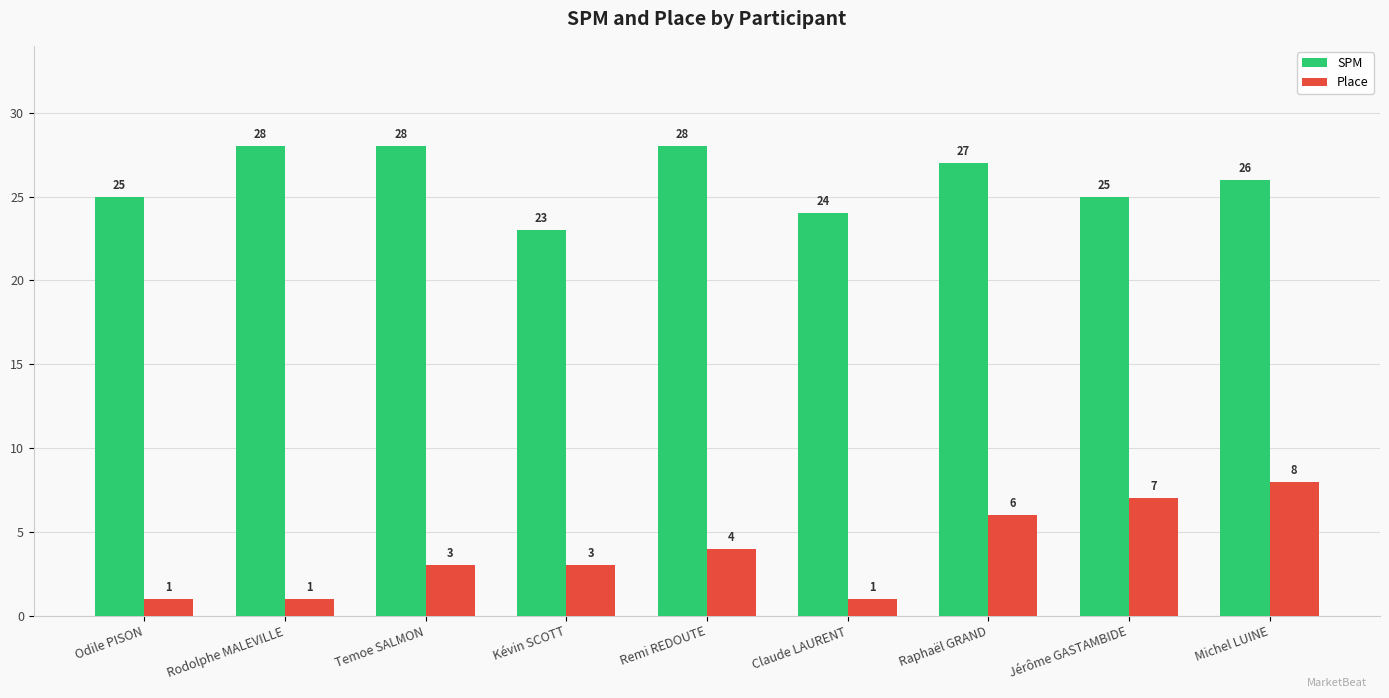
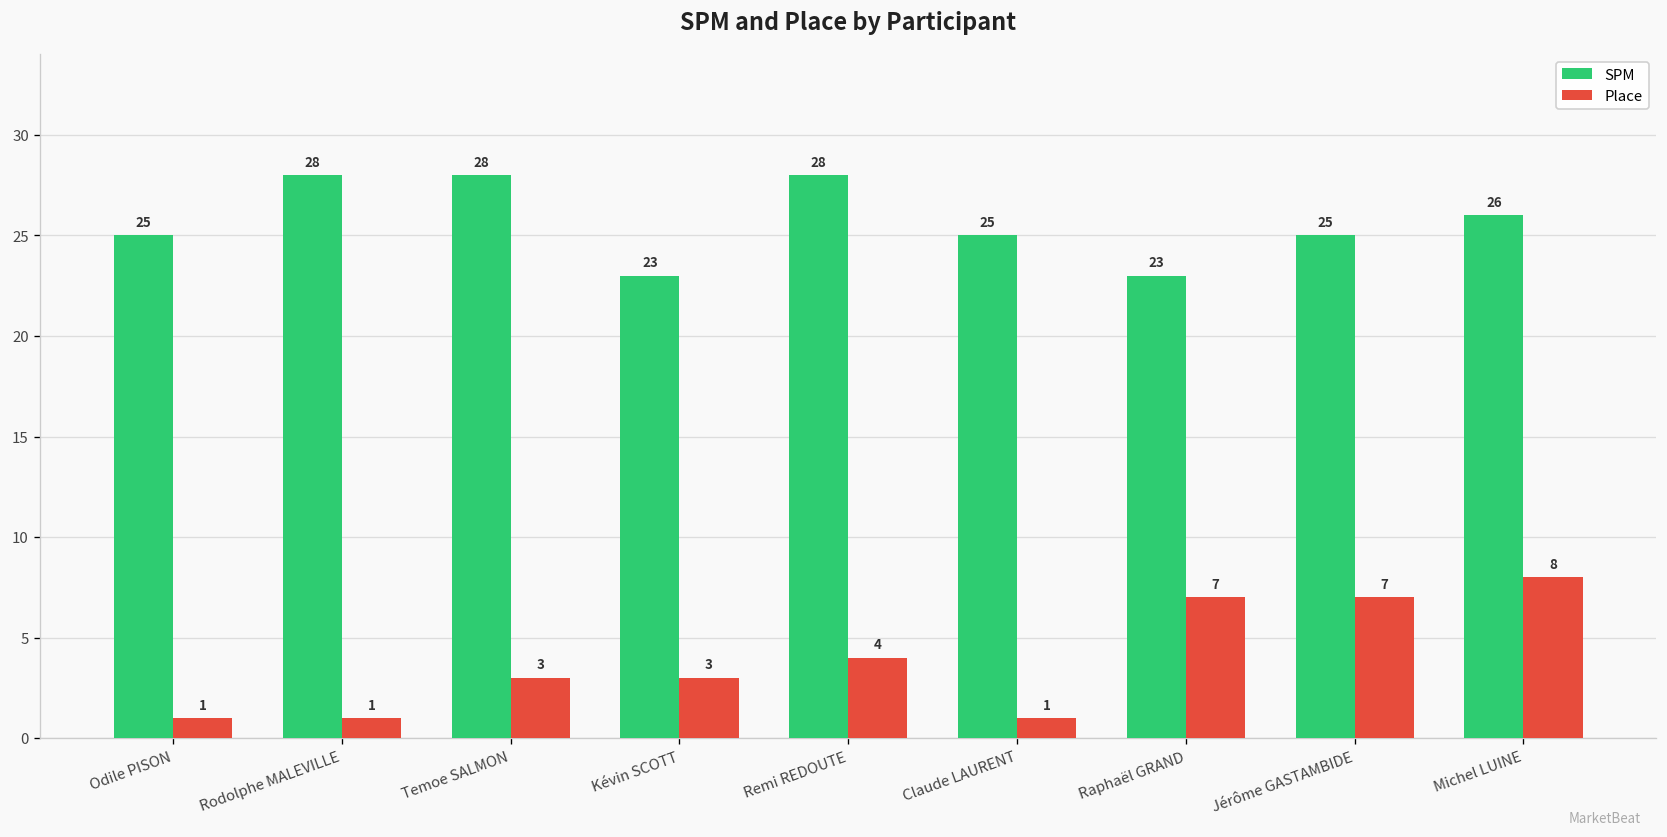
SPM, Claude LAURENT: 24 -> 25
SPM, Raphaël GRAND: 27 -> 23
Place, Raphaël GRAND: 6 -> 7
